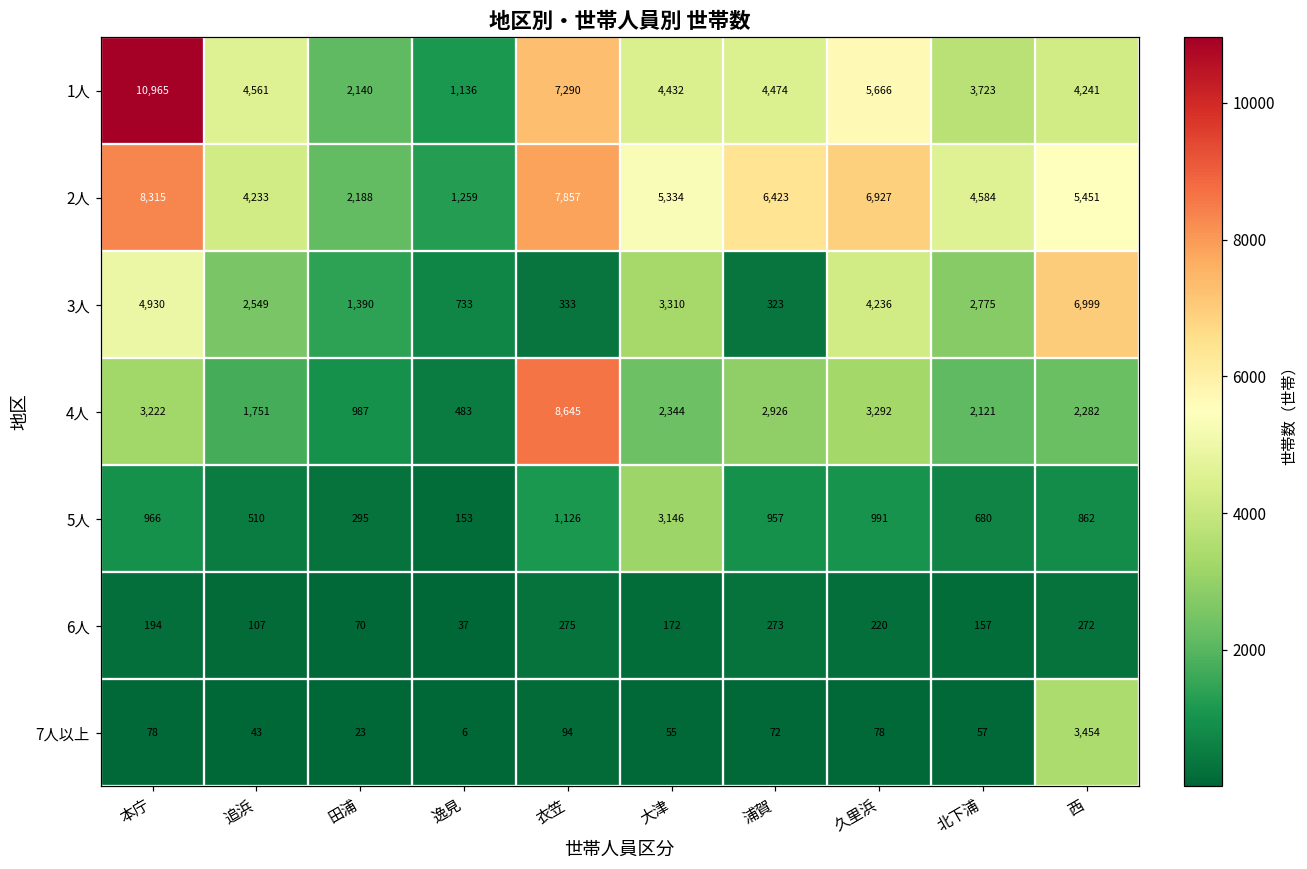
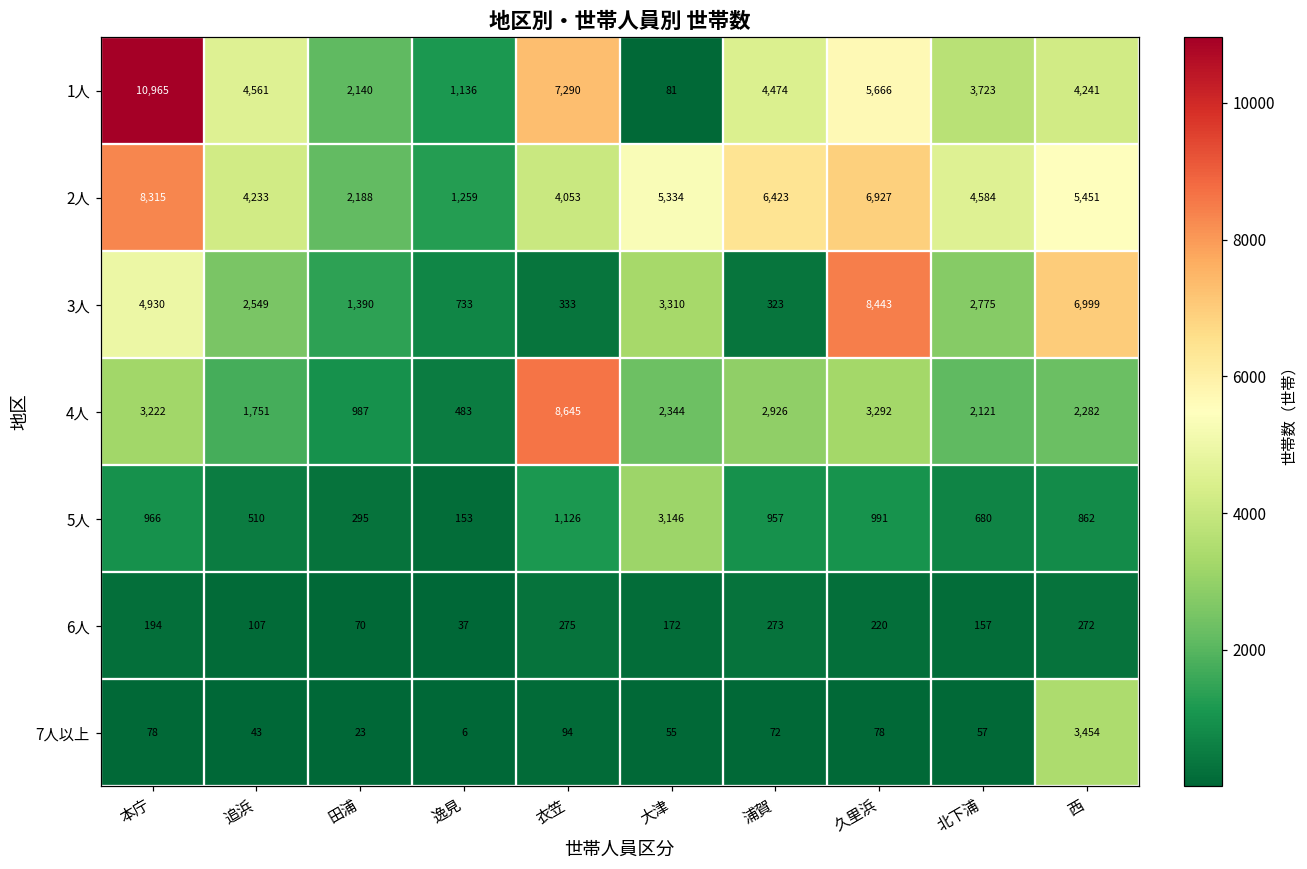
1人, 大津: 4,432 -> 81
2人, 衣笠: 7,857 -> 4,053
3人, 久里浜: 4,236 -> 8,443
